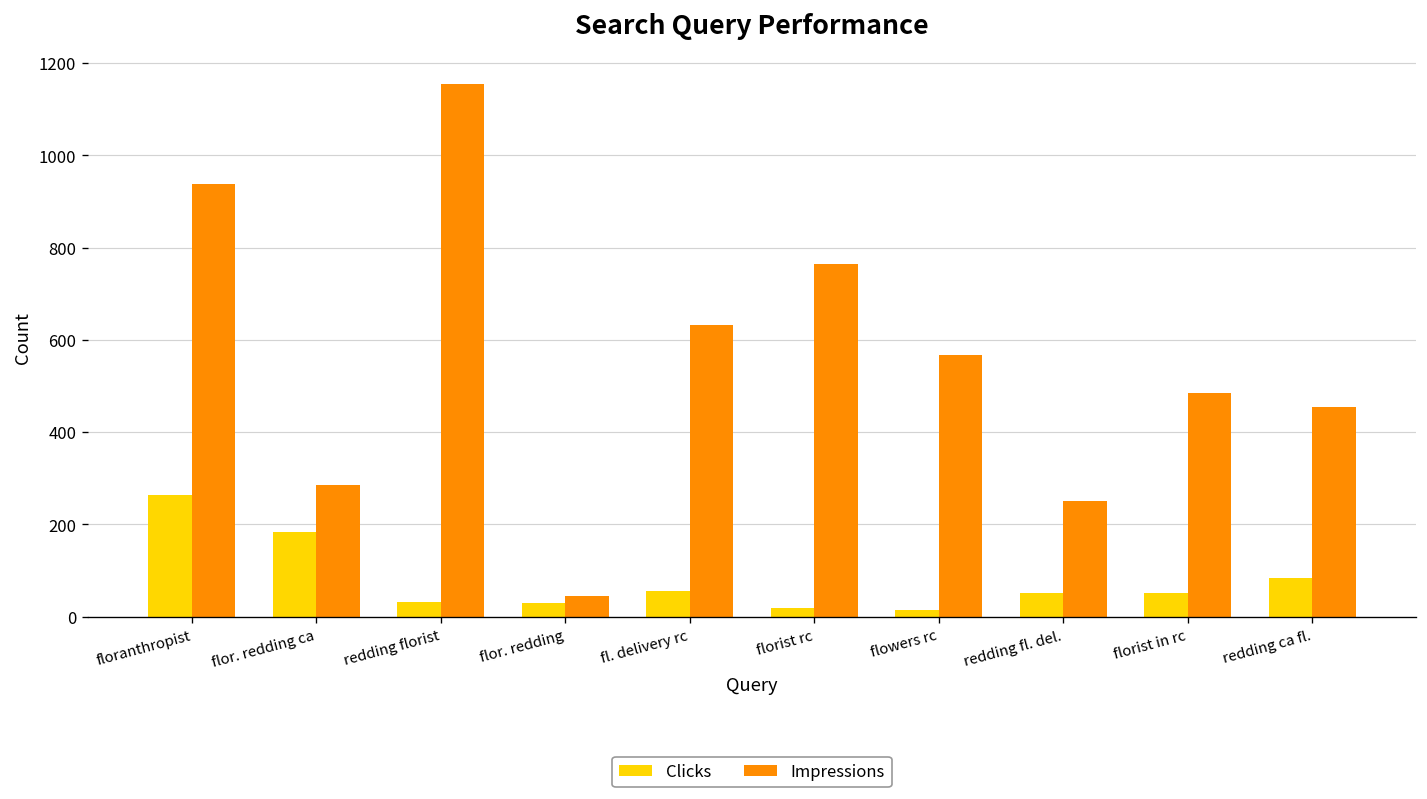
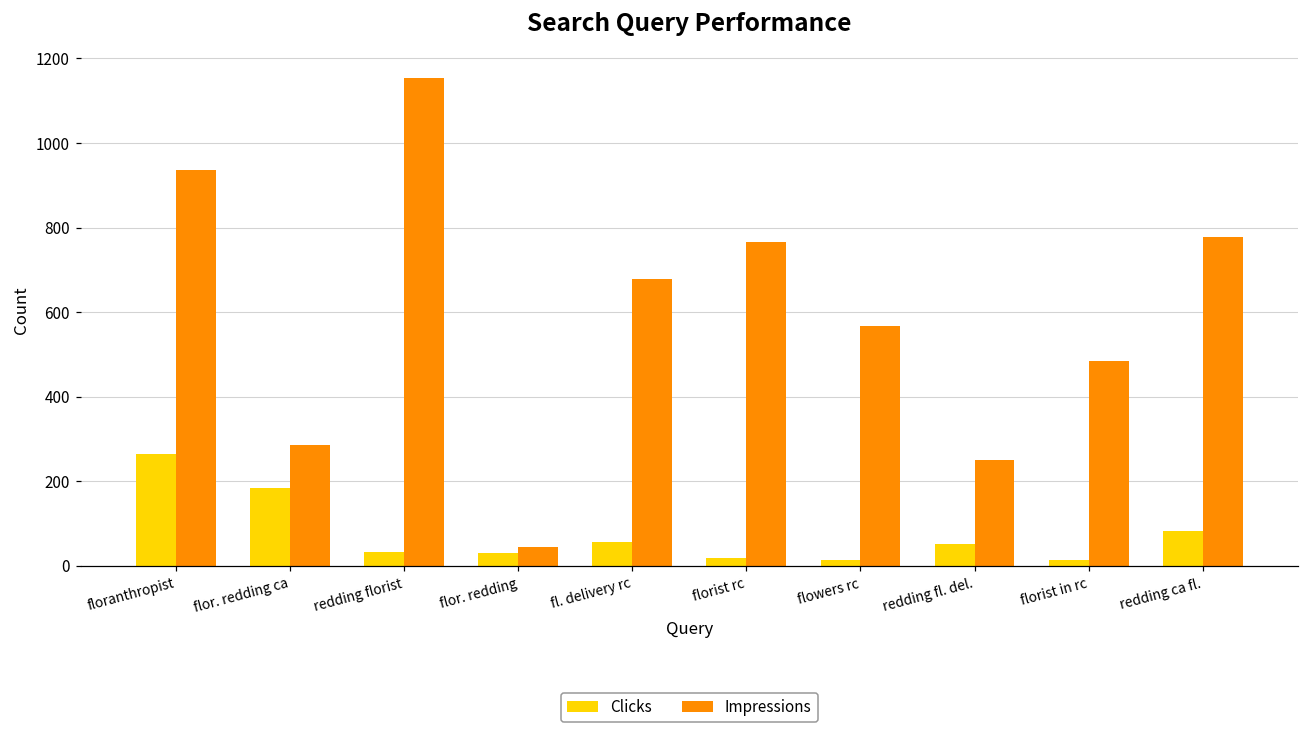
Impressions, fl. delivery rc: 630 -> 680
Clicks, florist in rc: 50 -> 10
Impressions, redding ca fl.: 460 -> 780
